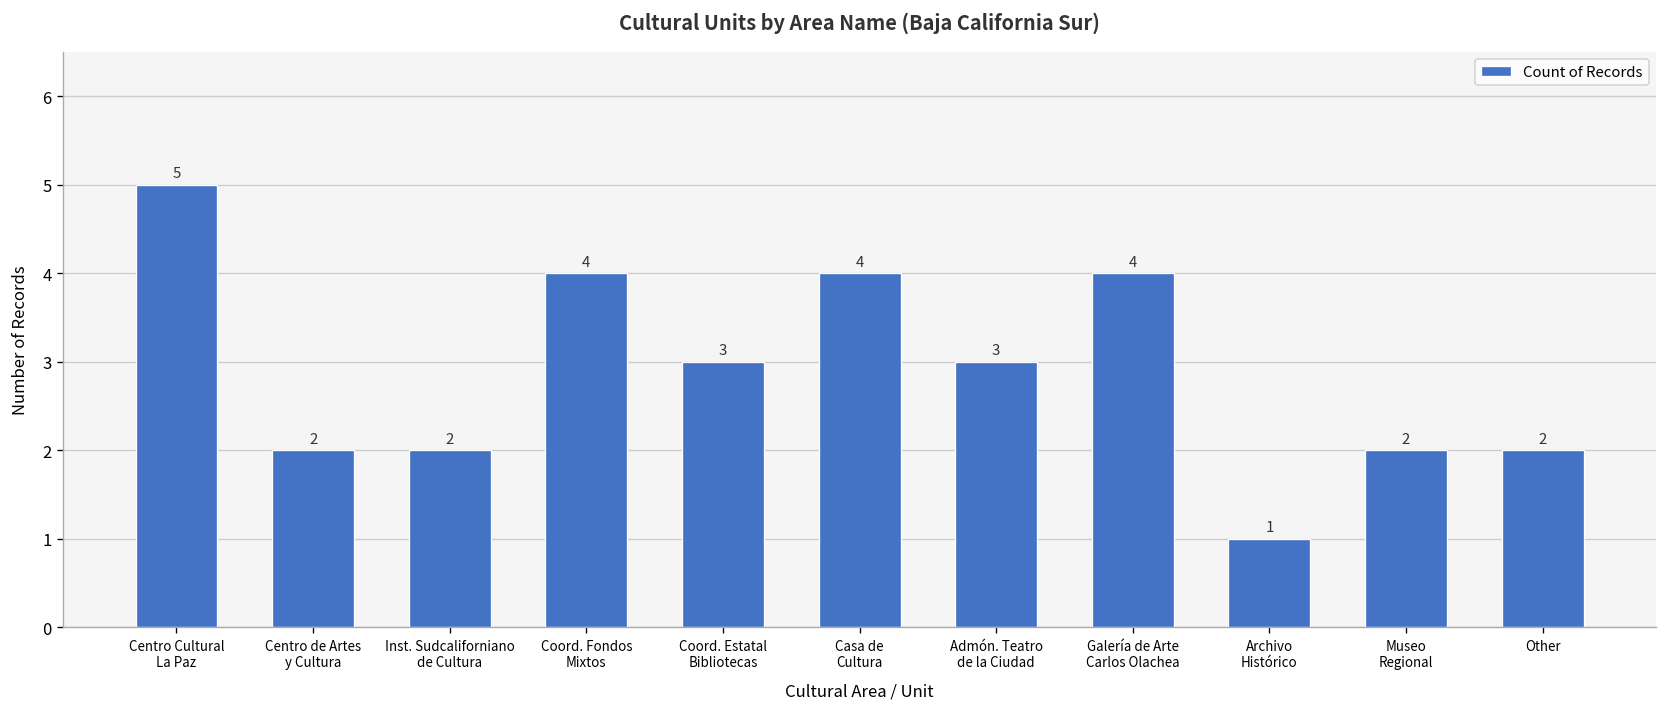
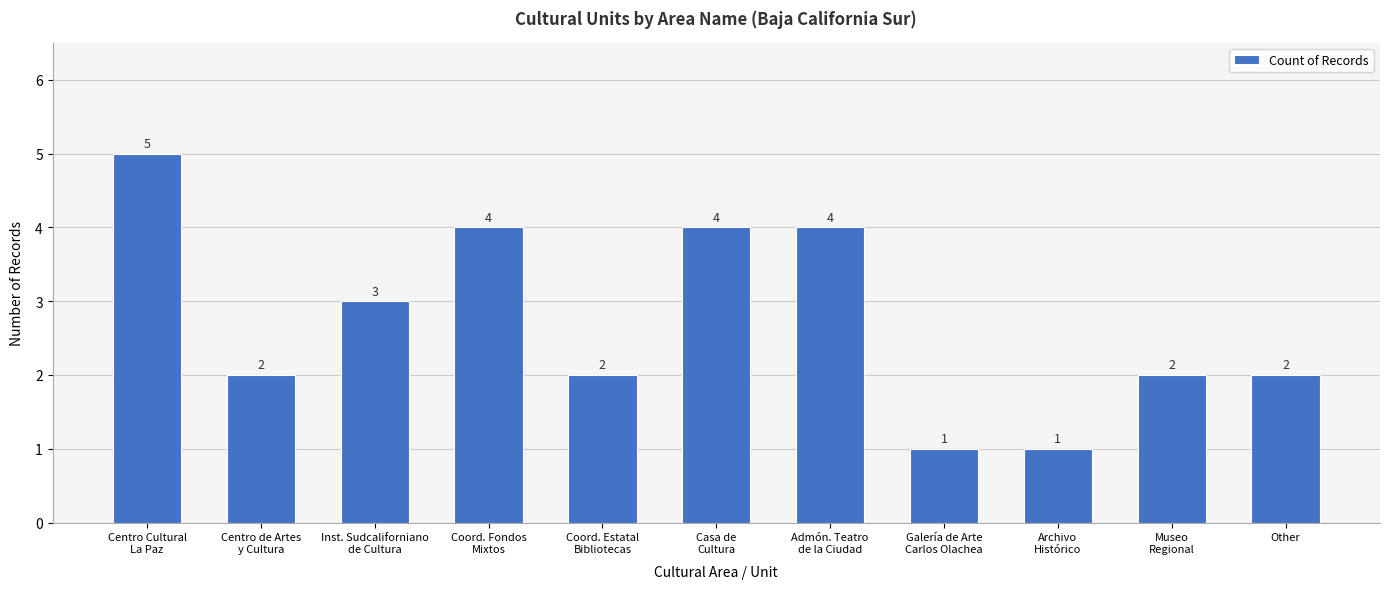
Inst. Sudcaliforniano de Cultura: 2 -> 3
Coord. Estatal Bibliotecas: 3 -> 2
Admón. Teatro de la Ciudad: 3 -> 4
Galería de Arte Carlos Olachea: 4 -> 1
